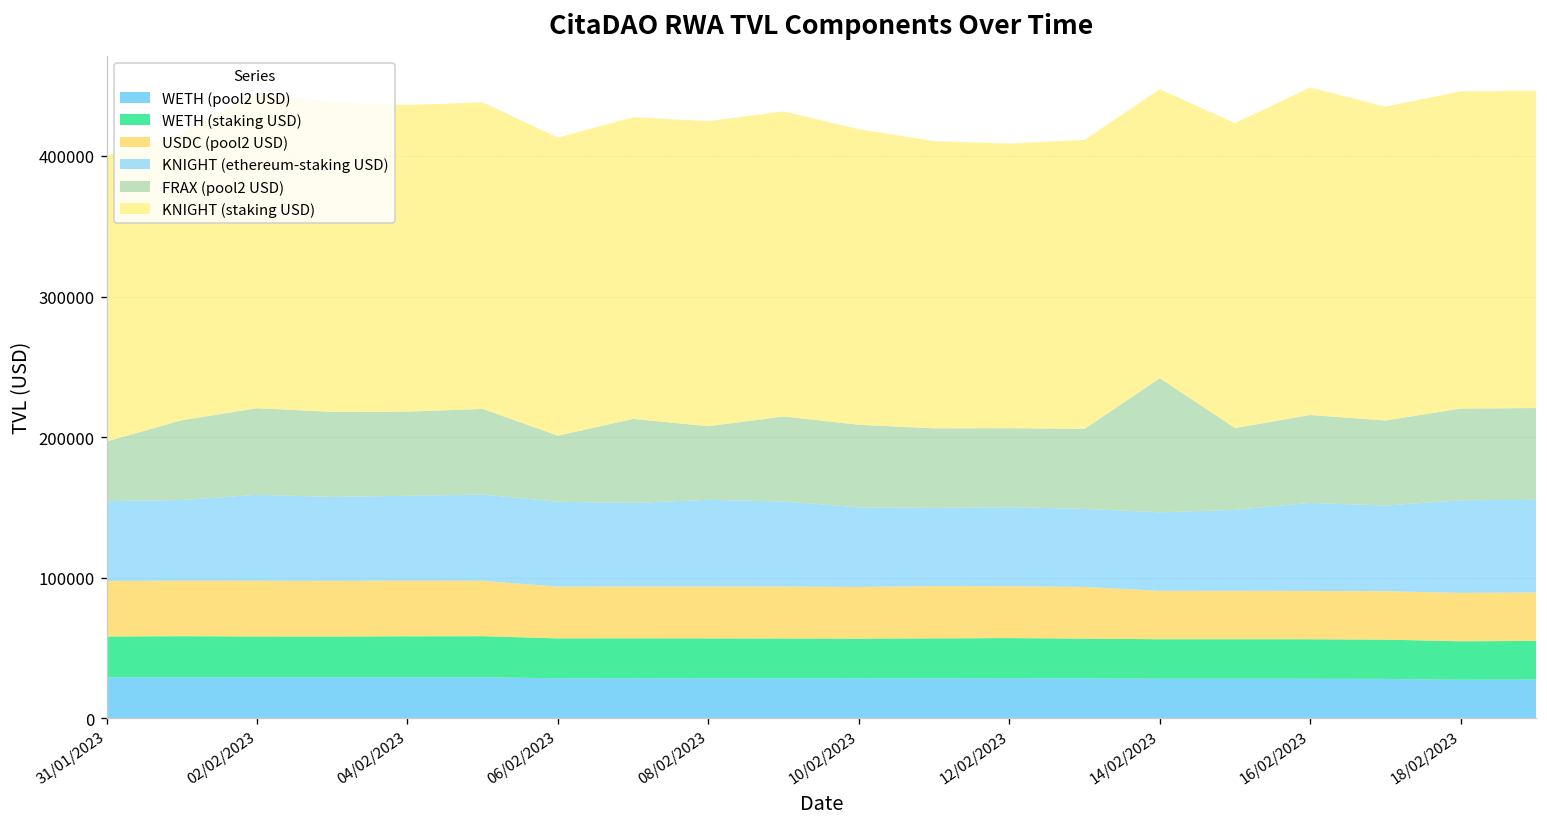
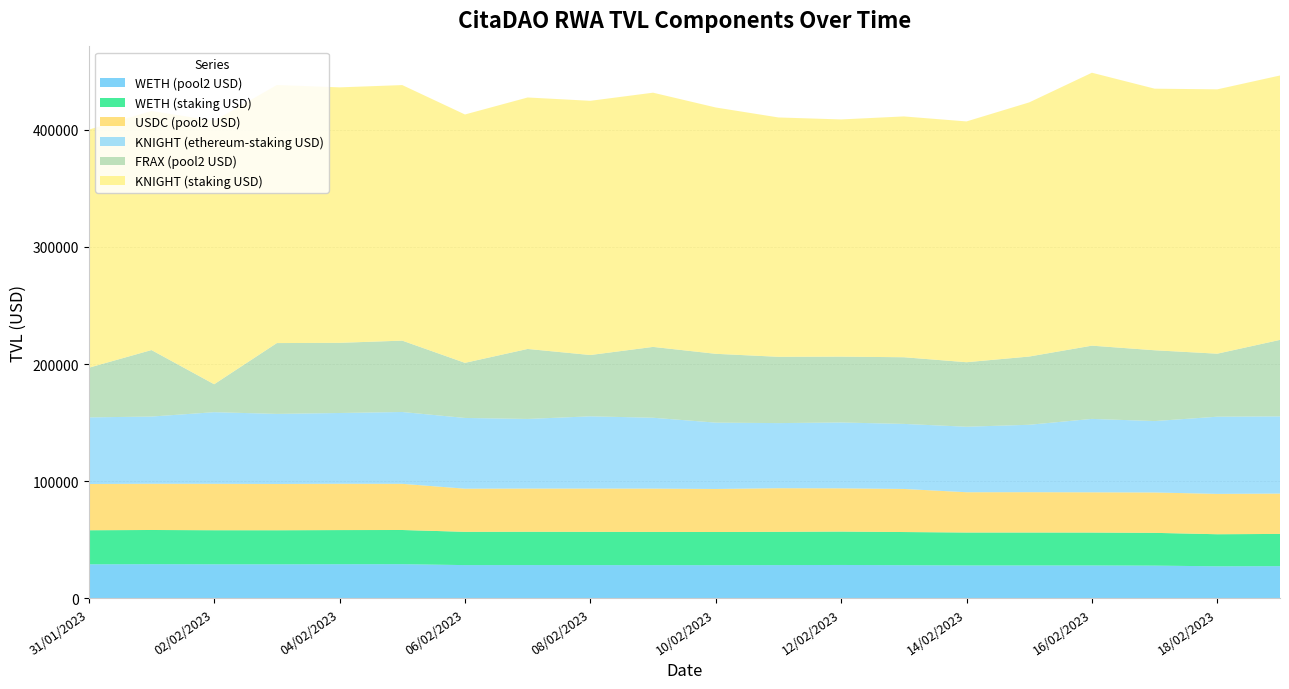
FRAX (pool2 USD), 02/02/2023: 62000 -> 24000
FRAX (pool2 USD), 14/02/2023: 95000 -> 55000
FRAX (pool2 USD), 18/02/2023: 65000 -> 54000
